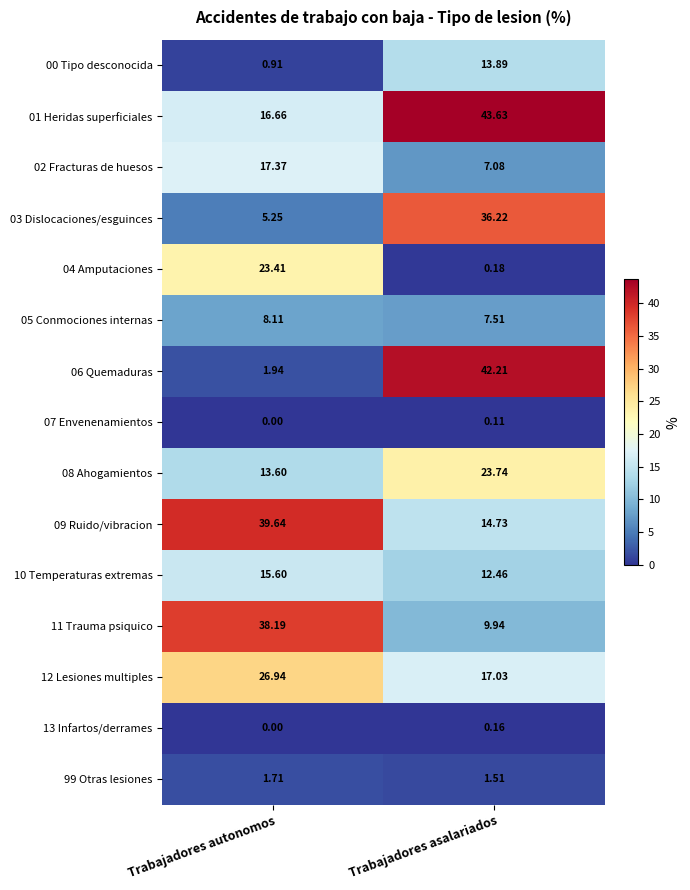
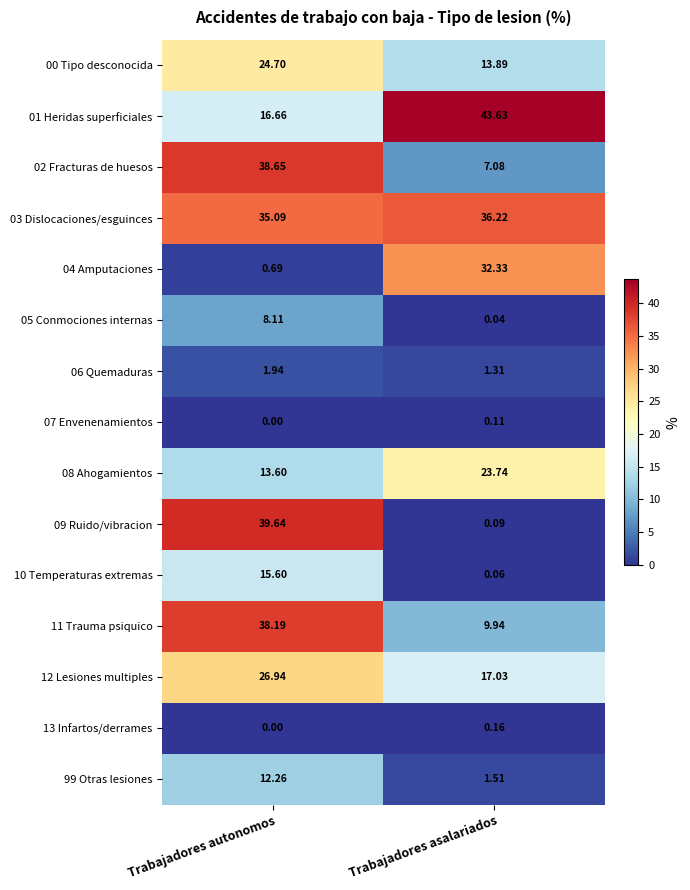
00 Tipo desconocida, Trabajadores autonomos: 0.91 -> 24.70
02 Fracturas de huesos, Trabajadores autonomos: 17.37 -> 38.65
03 Dislocaciones/esguinces, Trabajadores autonomos: 5.25 -> 35.09
04 Amputaciones, Trabajadores autonomos: 23.41 -> 0.69
04 Amputaciones, Trabajadores asalariados: 0.18 -> 32.33
05 Conmociones internas, Trabajadores asalariados: 7.51 -> 0.04
06 Quemaduras, Trabajadores asalariados: 42.21 -> 1.31
09 Ruido/vibracion, Trabajadores asalariados: 14.73 -> 0.09
10 Temperaturas extremas, Trabajadores asalariados: 12.46 -> 0.06
99 Otras lesiones, Trabajadores autonomos: 1.71 -> 12.26
